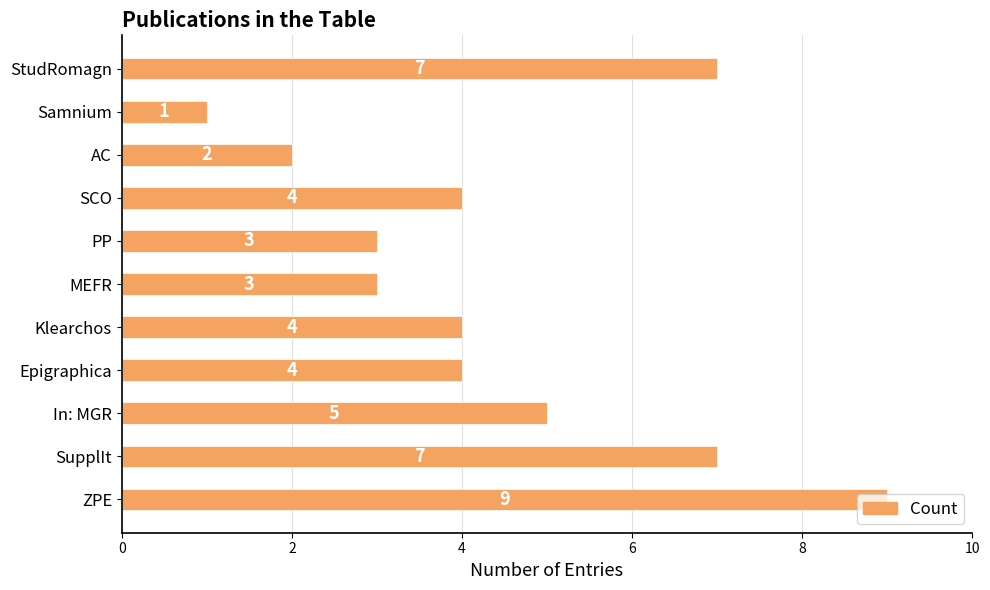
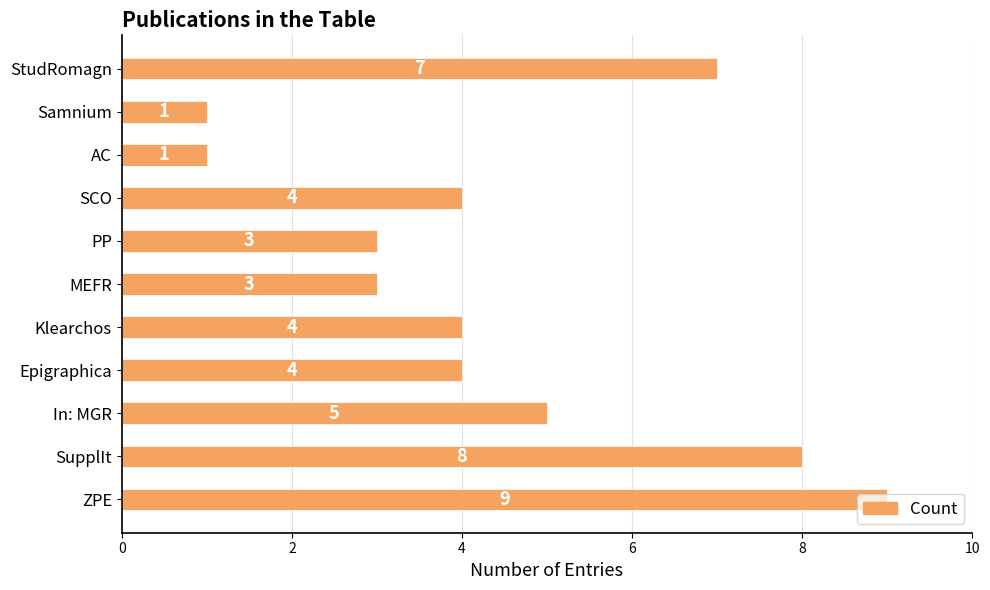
AC: 2 -> 1
SupplIt: 7 -> 8
